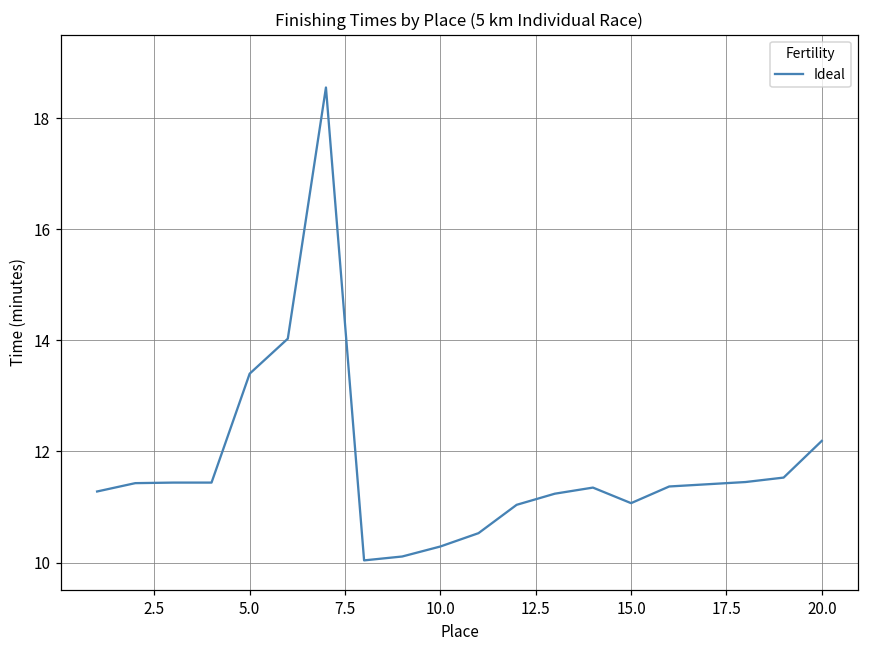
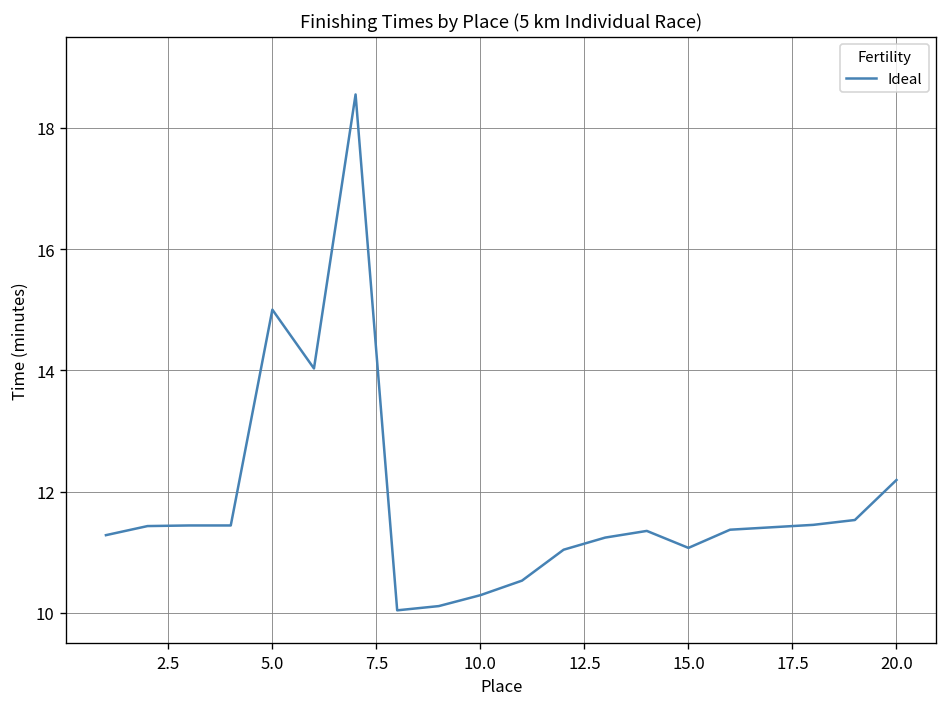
5.0: 13.4 -> 15.0
